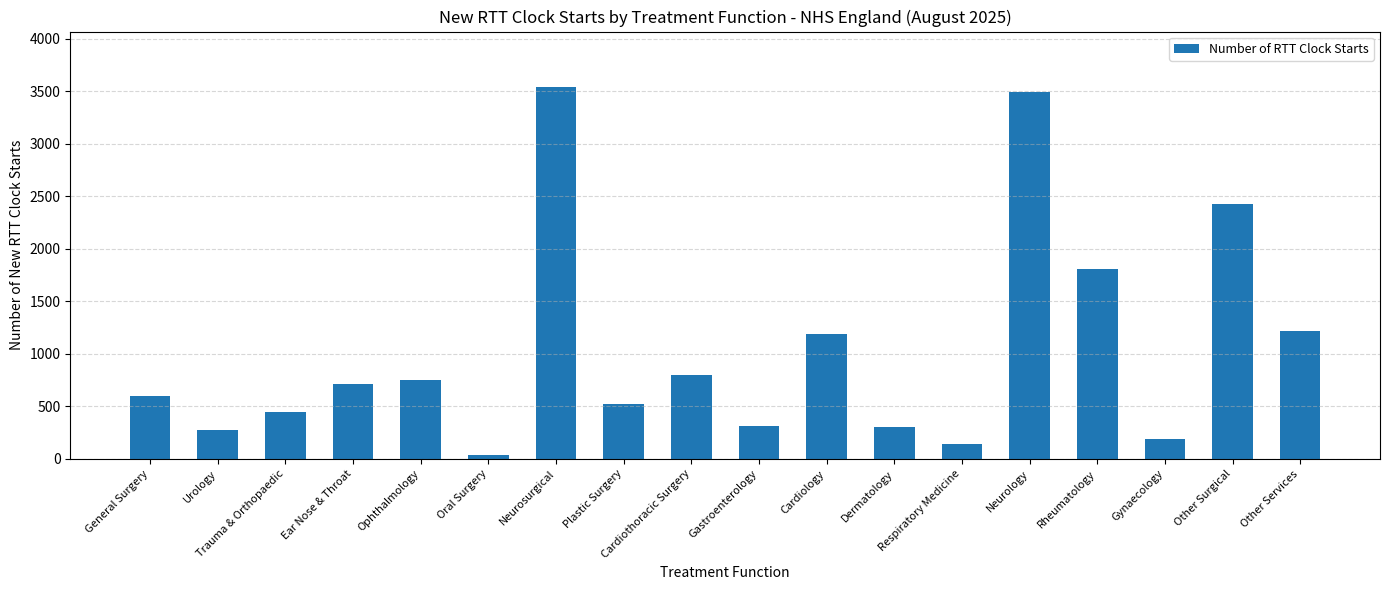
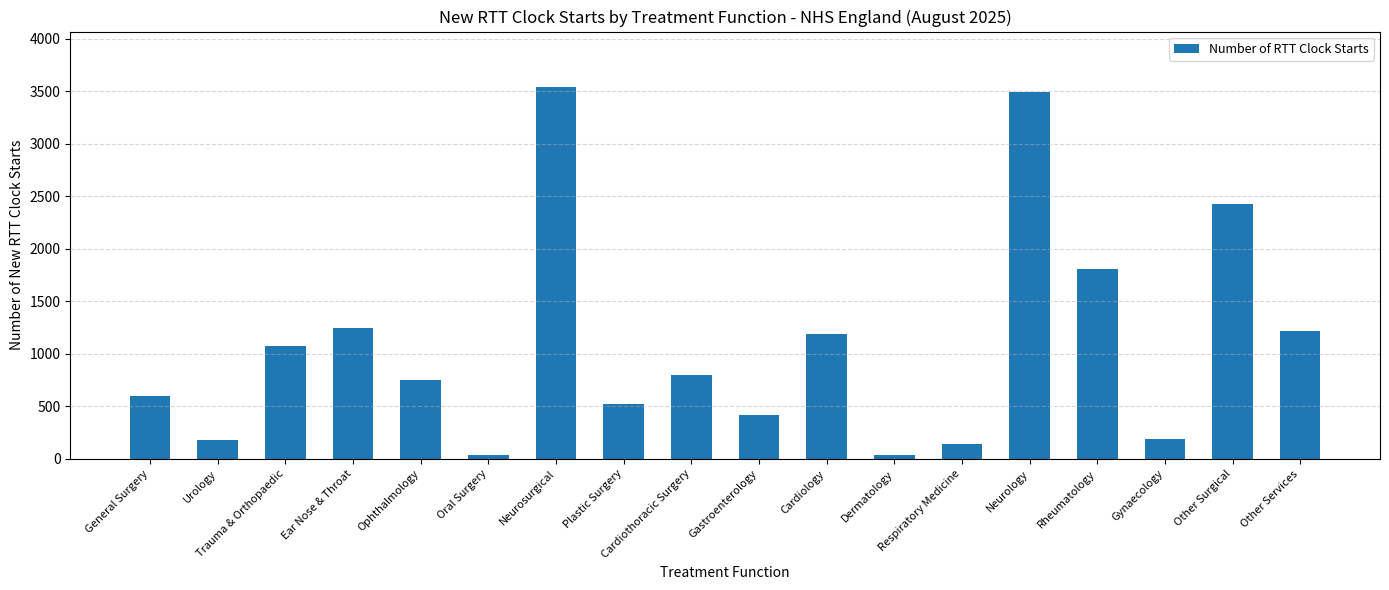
Urology: 280 -> 180
Trauma & Orthopaedic: 450 -> 1080
Ear Nose & Throat: 720 -> 1250
Gastroenterology: 320 -> 420
Dermatology: 300 -> 40
